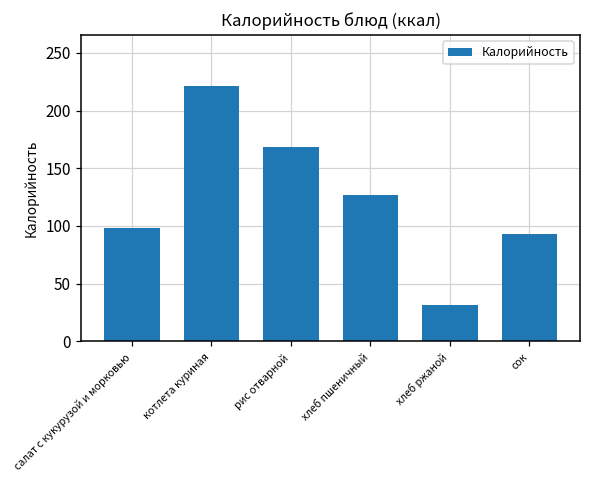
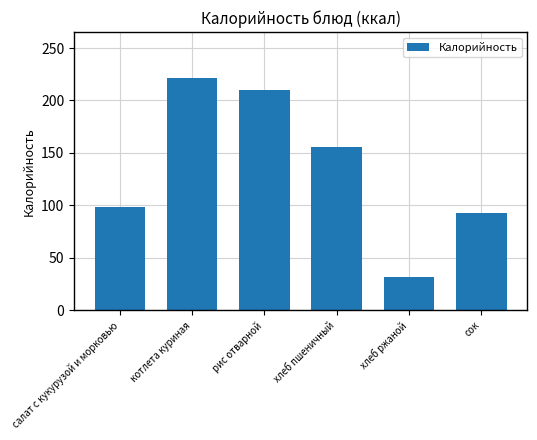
рис отварной: 169 -> 210
хлеб пшеничный: 127 -> 156
